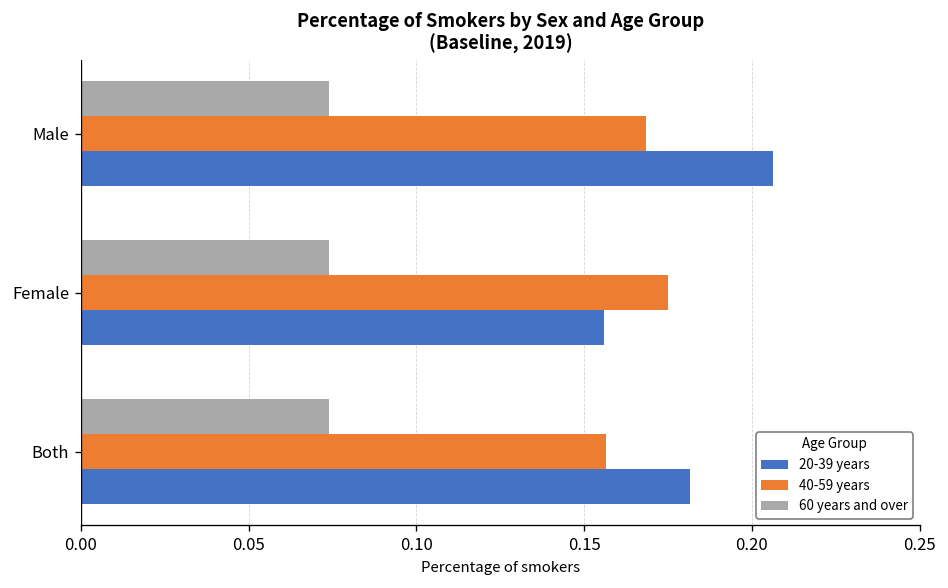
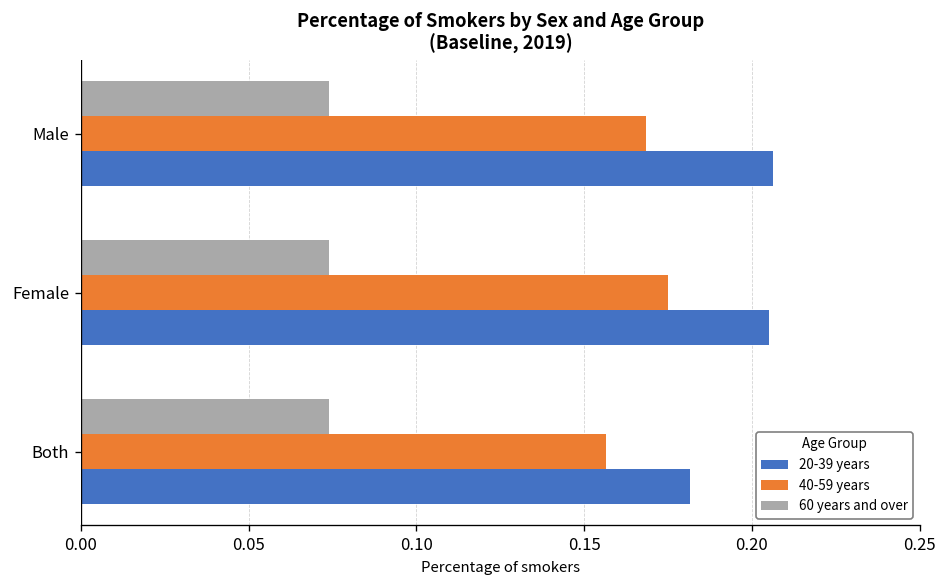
20-39 years, Female: 0.156 -> 0.205
